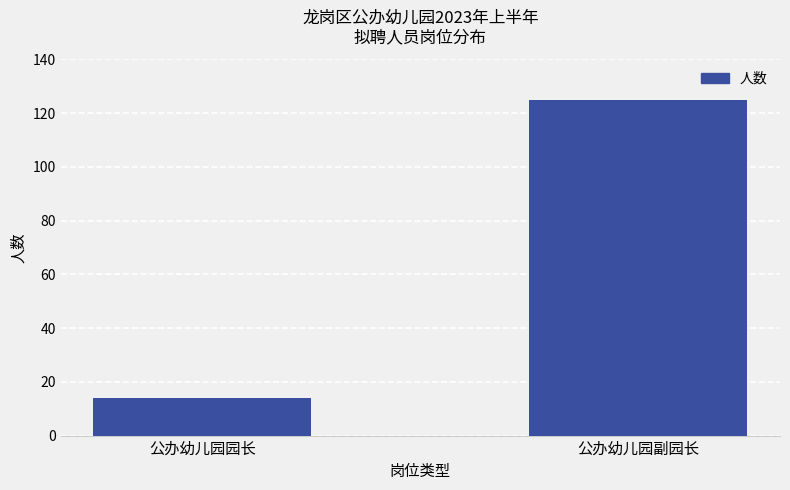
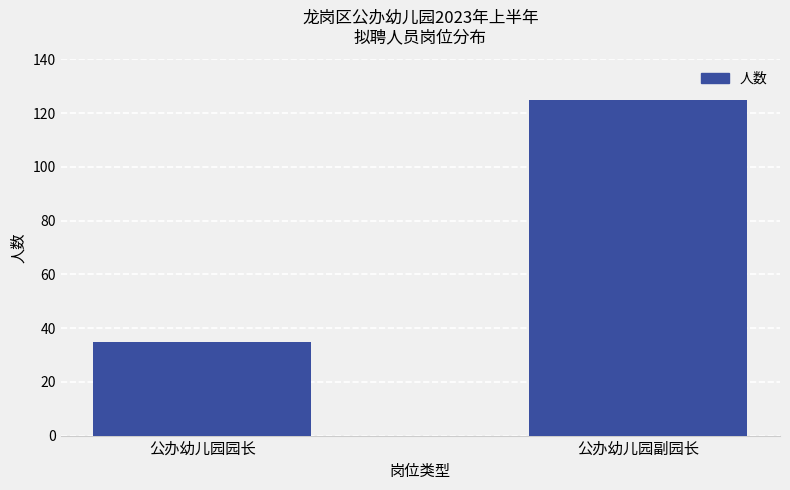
公办幼儿园园长: 14 -> 35
